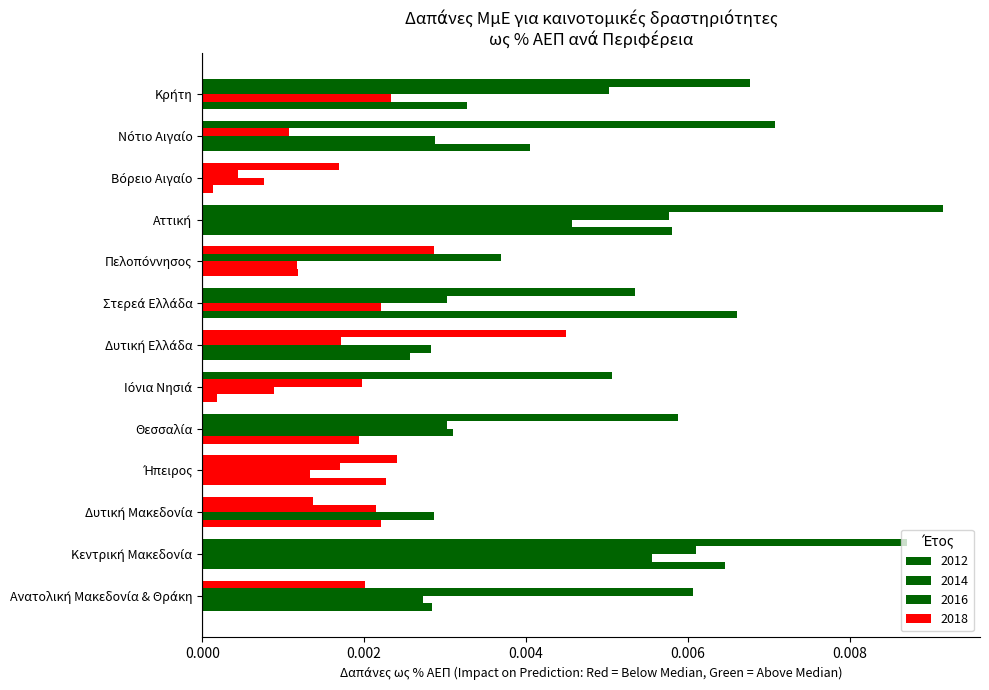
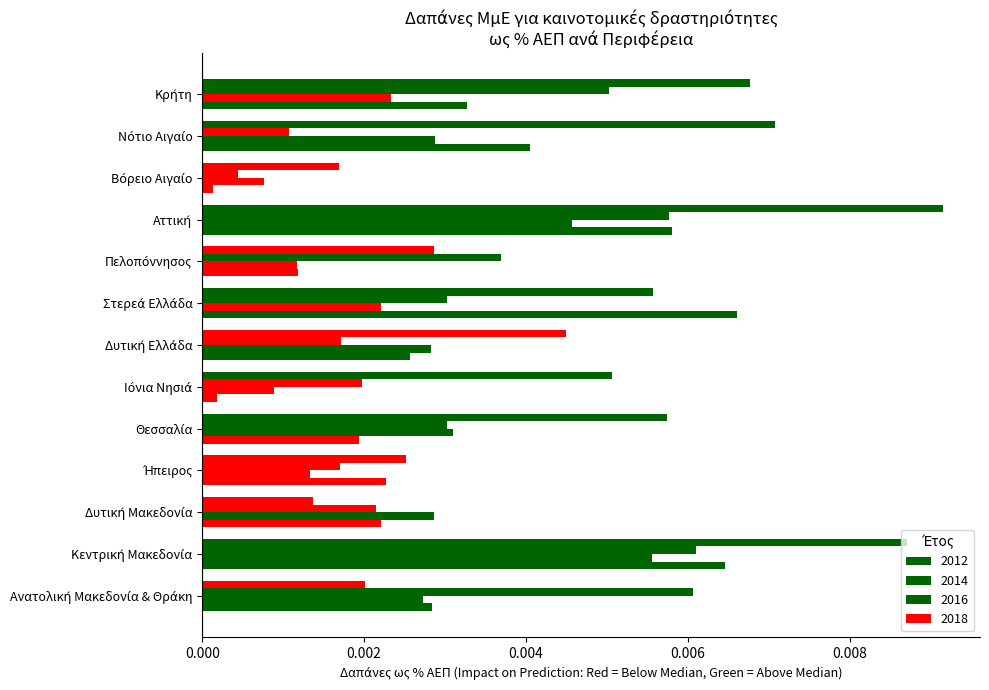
2018, Στερεά Ελλάδα: 0.0053 -> 0.0056
2018, Θεσσαλία: 0.0059 -> 0.0057
2018, Ήπειρος: 0.0024 -> 0.0025
